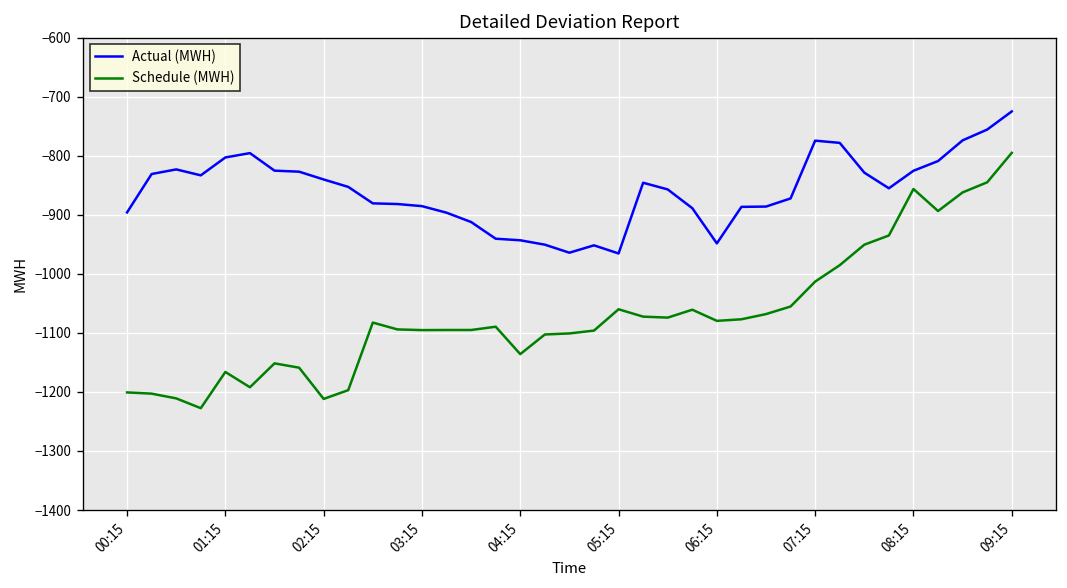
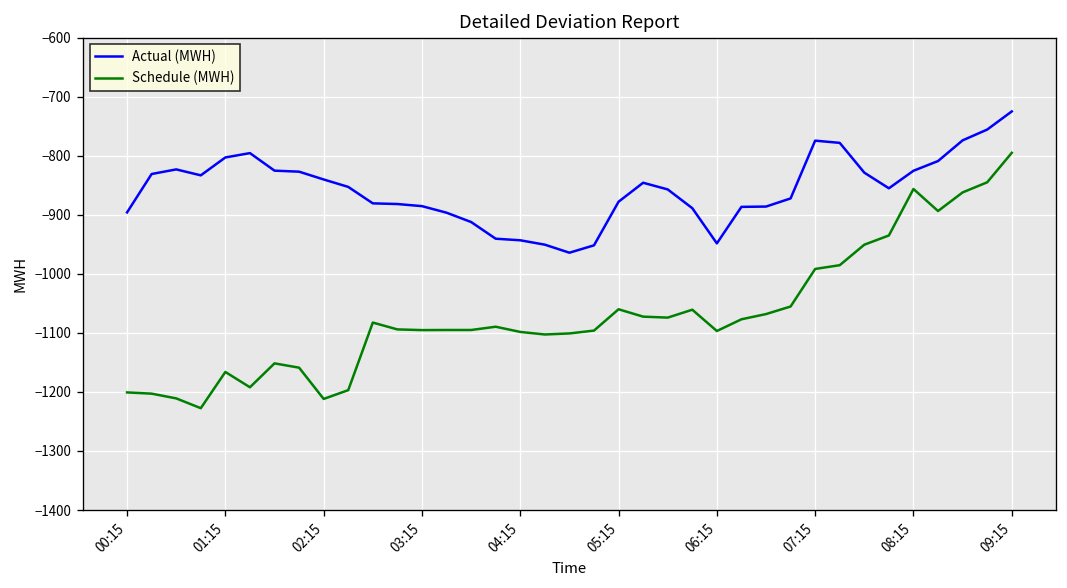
Schedule (MWH), 04:15: -1140 -> -1100
Actual (MWH), 05:15: -970 -> -880
Schedule (MWH), 06:15: -1080 -> -1100
Schedule (MWH), 07:15: -1010 -> -990
